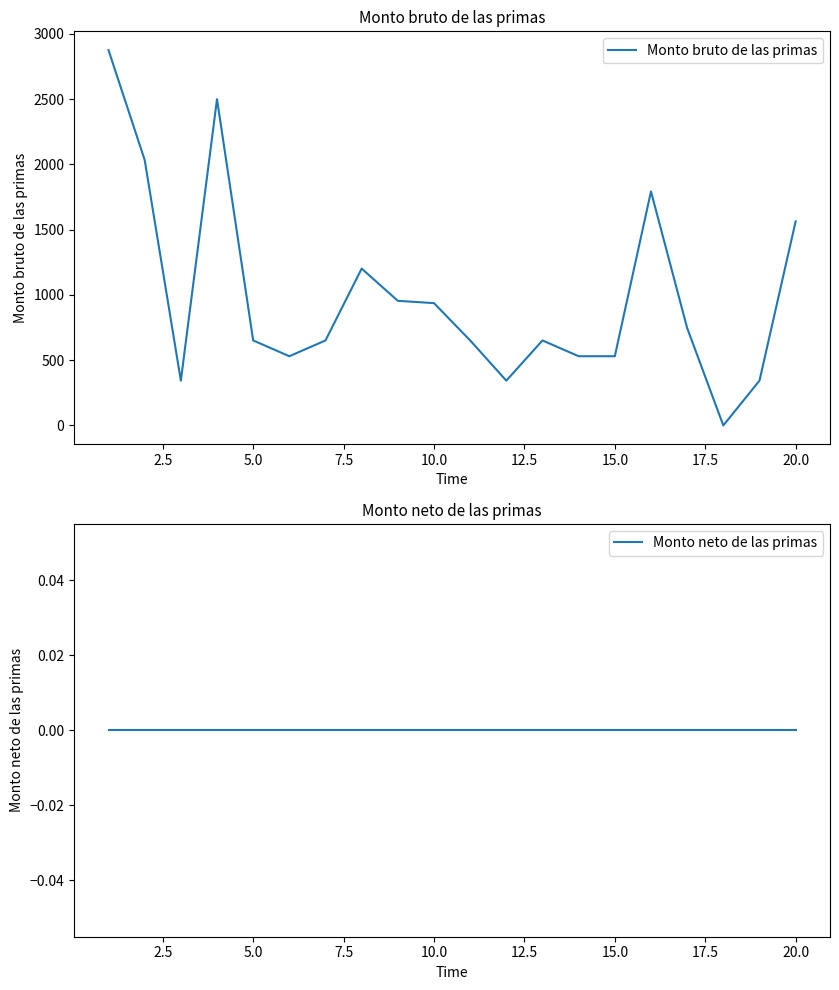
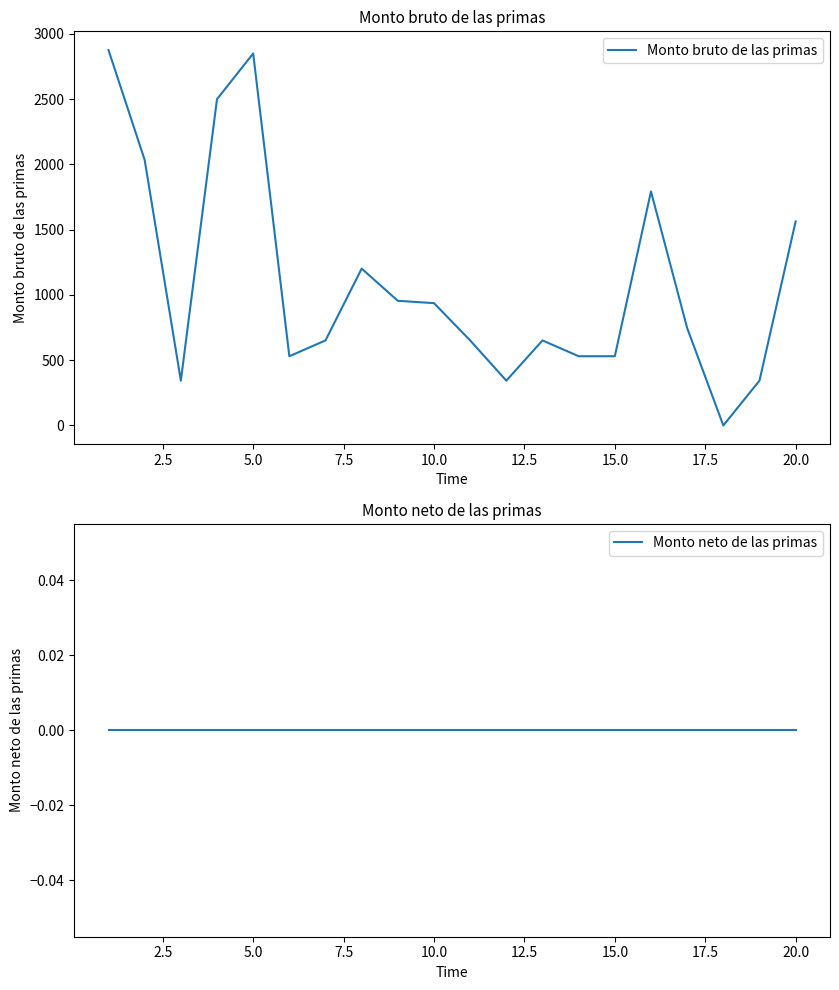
Monto bruto de las primas, 5.0: 650 -> 2850
